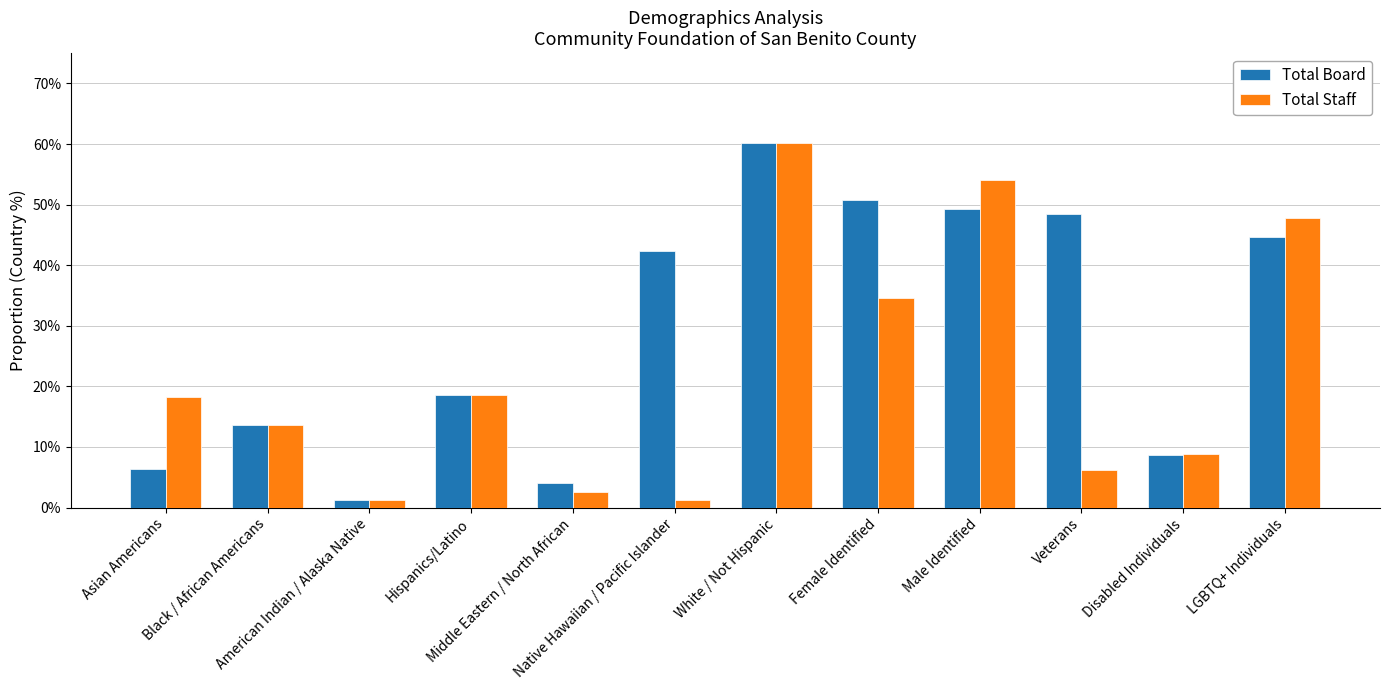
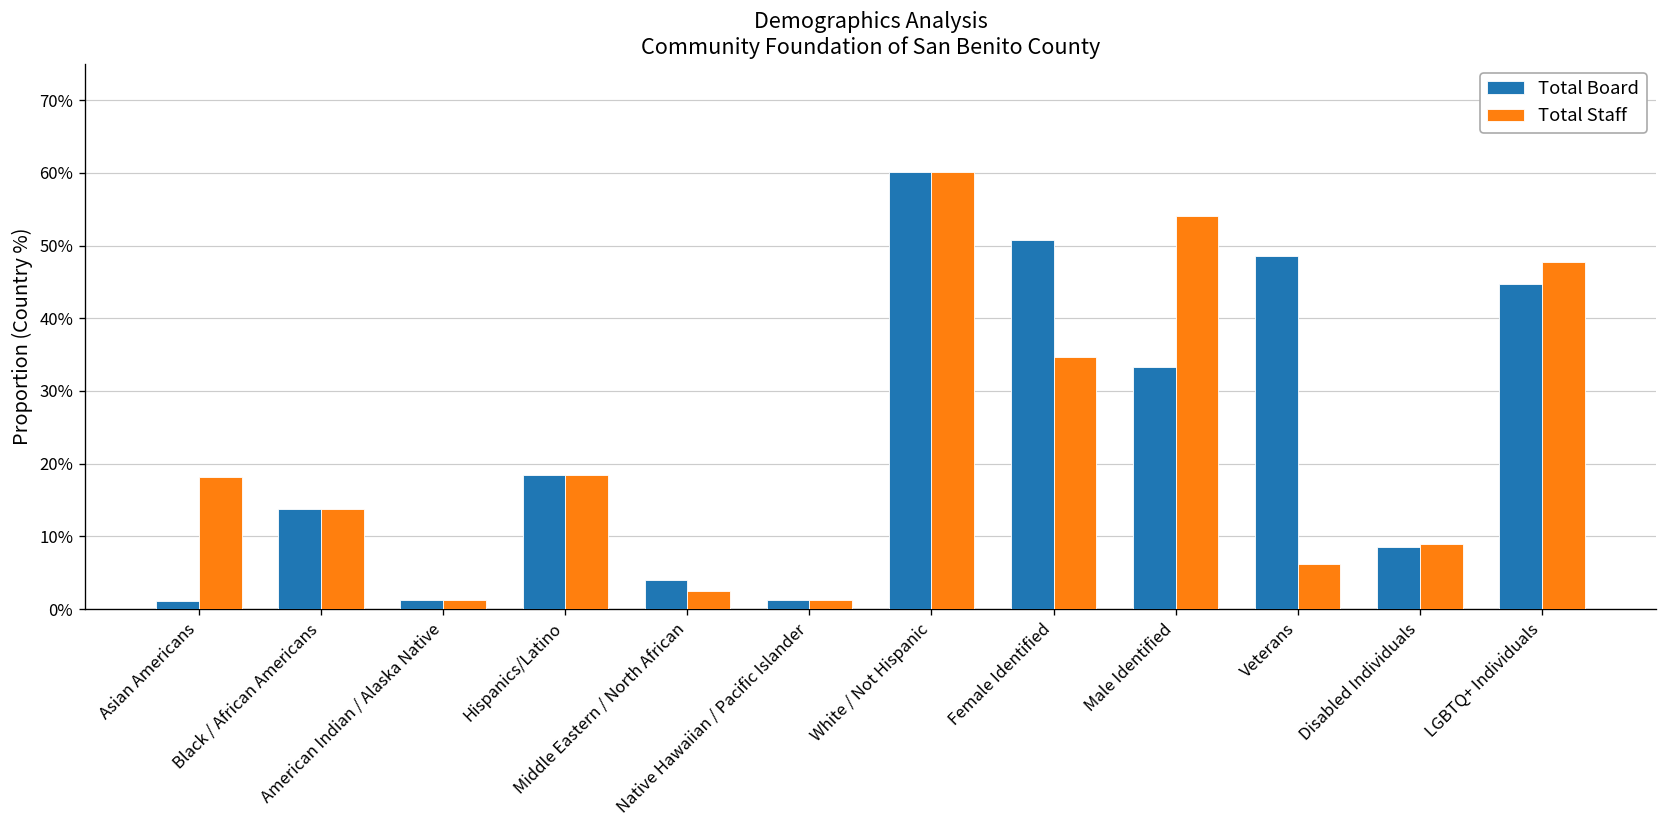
Total Board, Asian Americans: 6% -> 1%
Total Board, Native Hawaiian / Pacific Islander: 42% -> 1%
Total Board, Male Identified: 49% -> 33%
